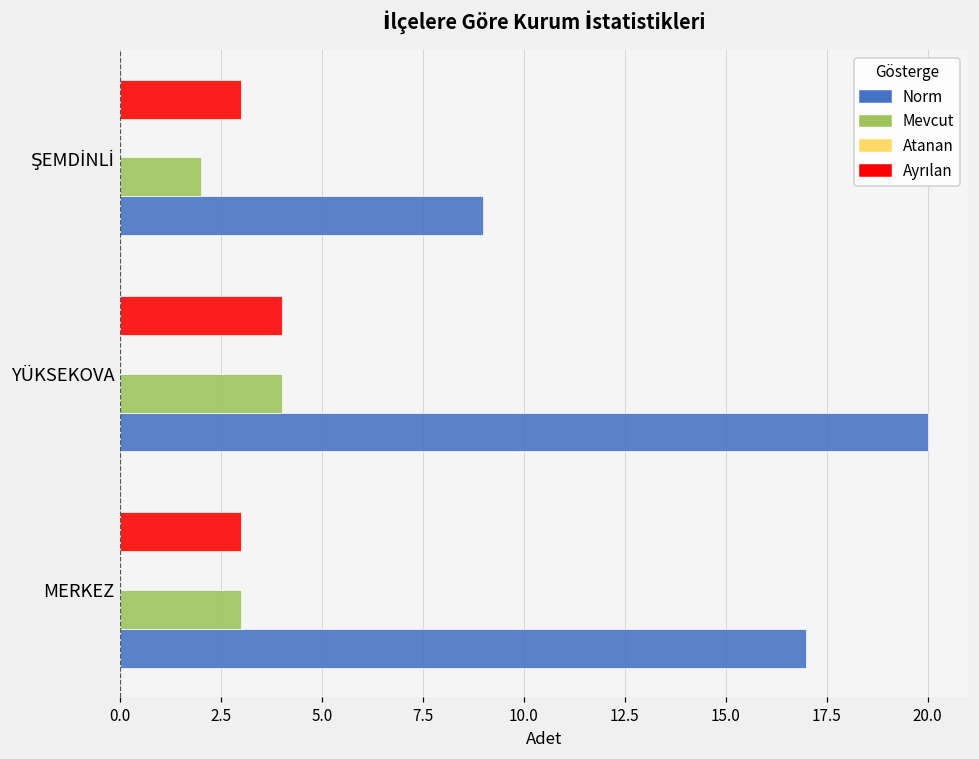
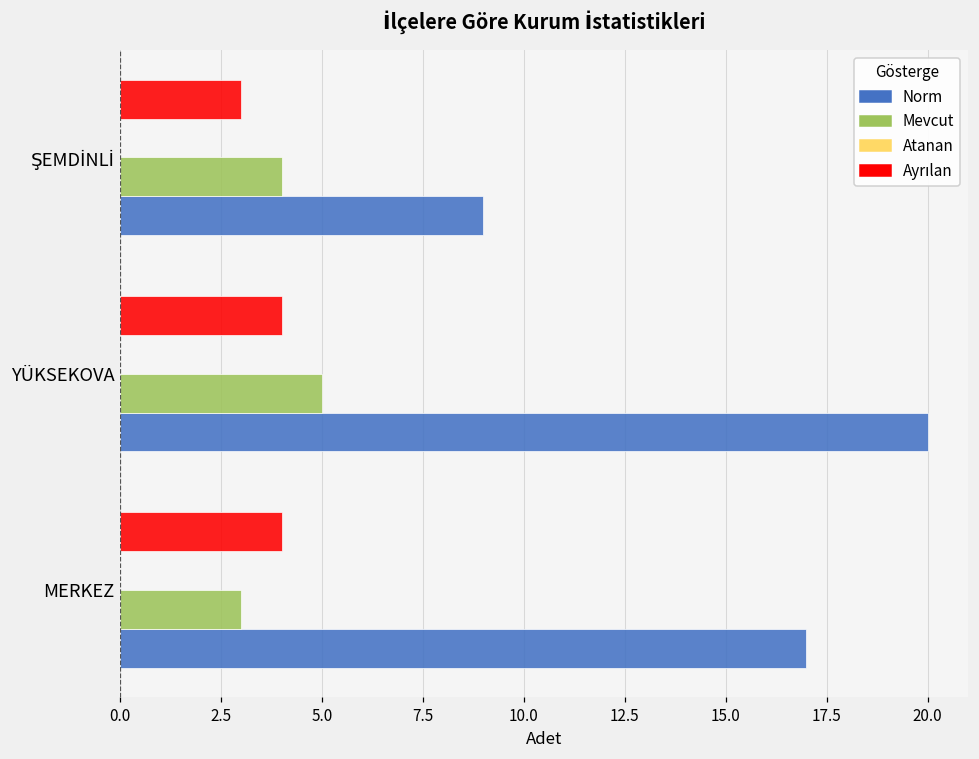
Mevcut, ŞEMDİNLİ: 2 -> 4
Mevcut, YÜKSEKOVA: 4 -> 5
Ayrılan, MERKEZ: 3 -> 4
